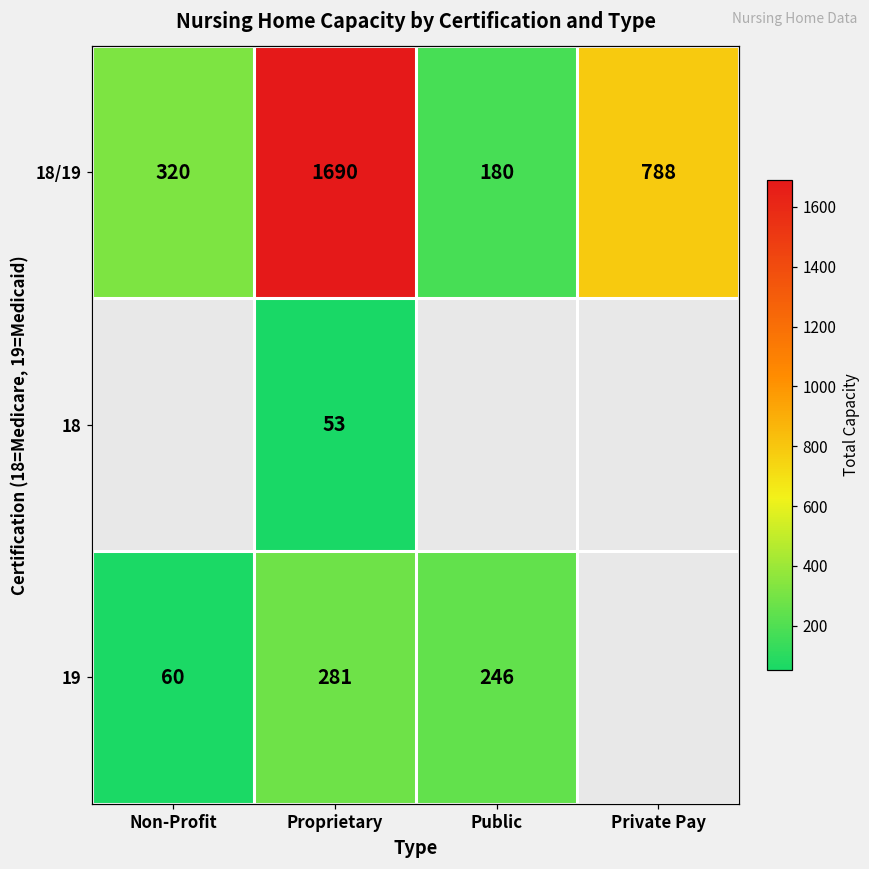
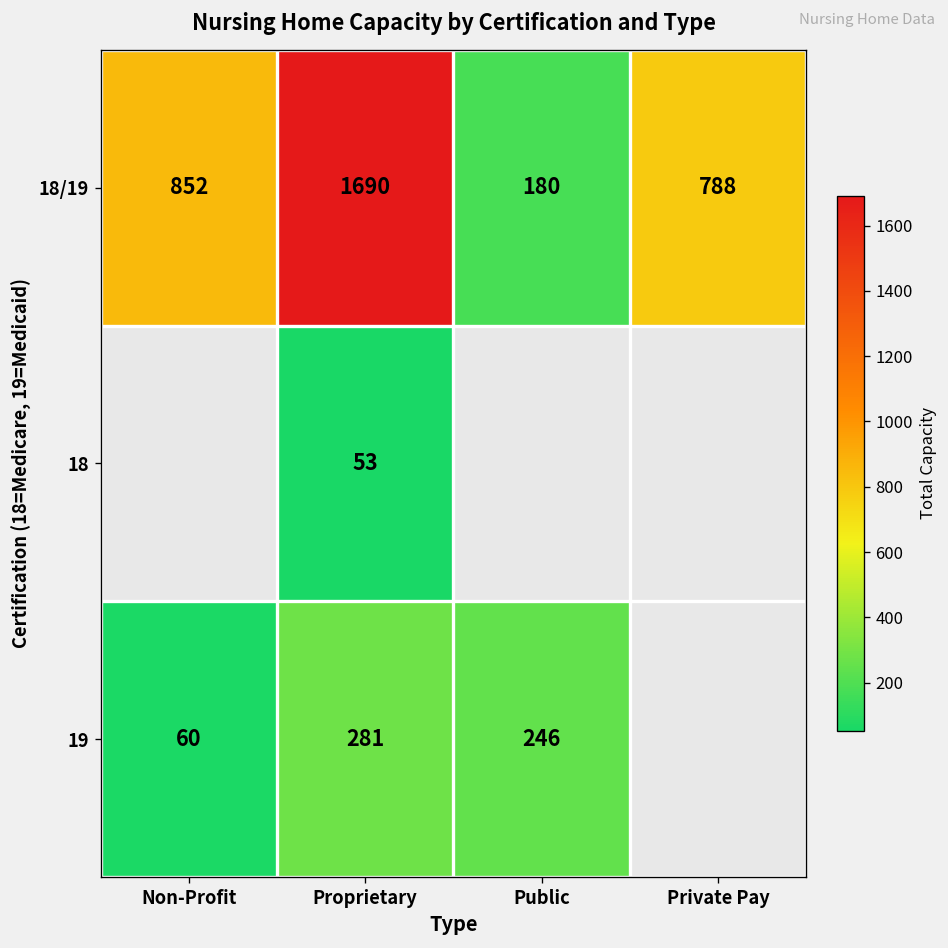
18/19, Non-Profit: 320 -> 852
